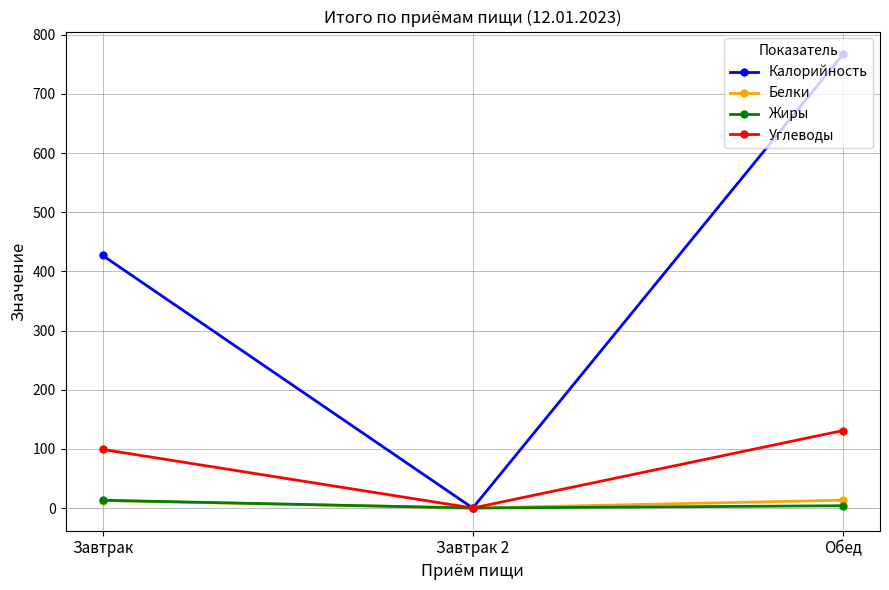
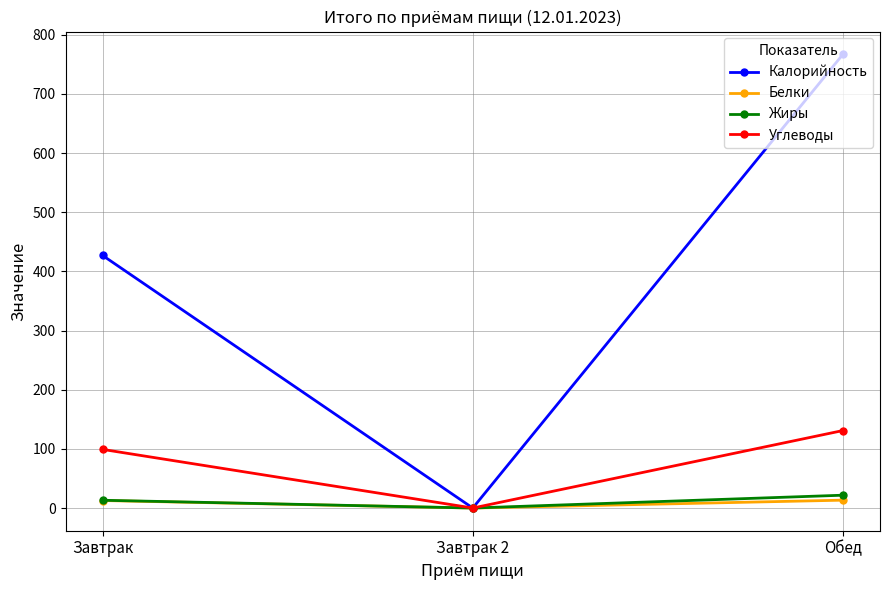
Жиры, Обед: 0 -> 20
